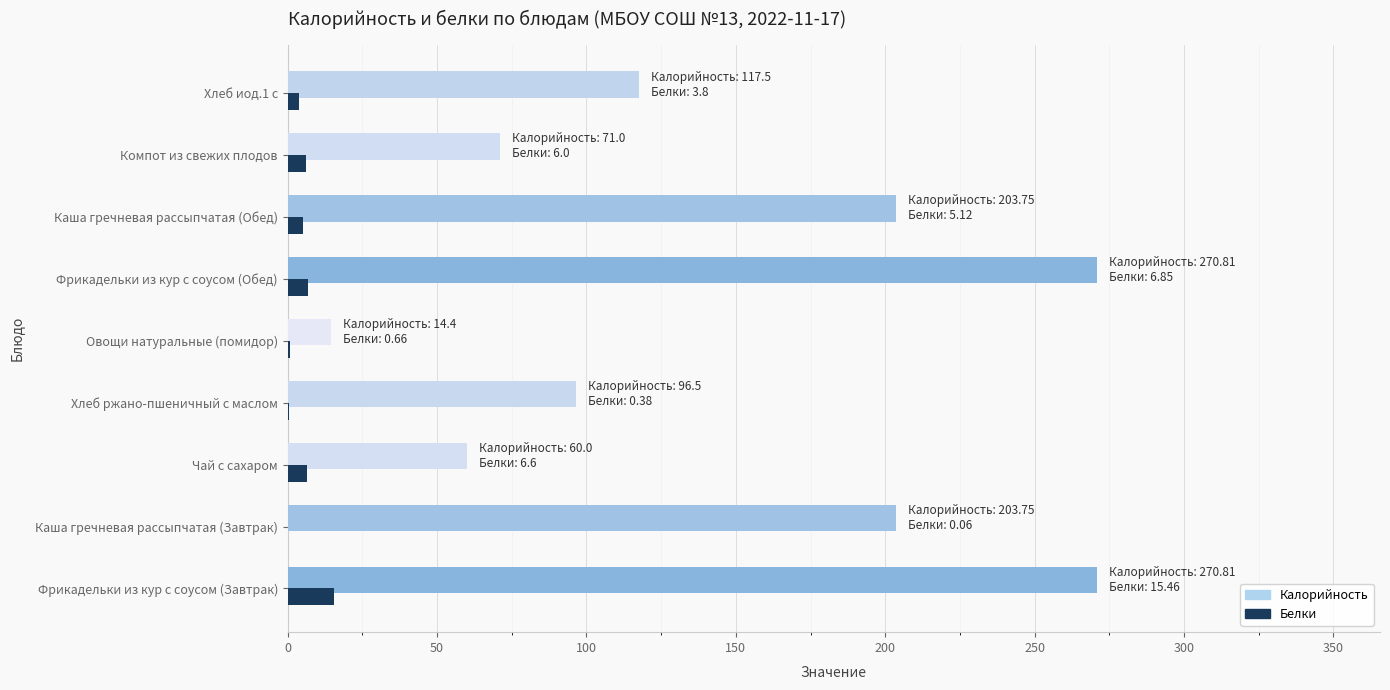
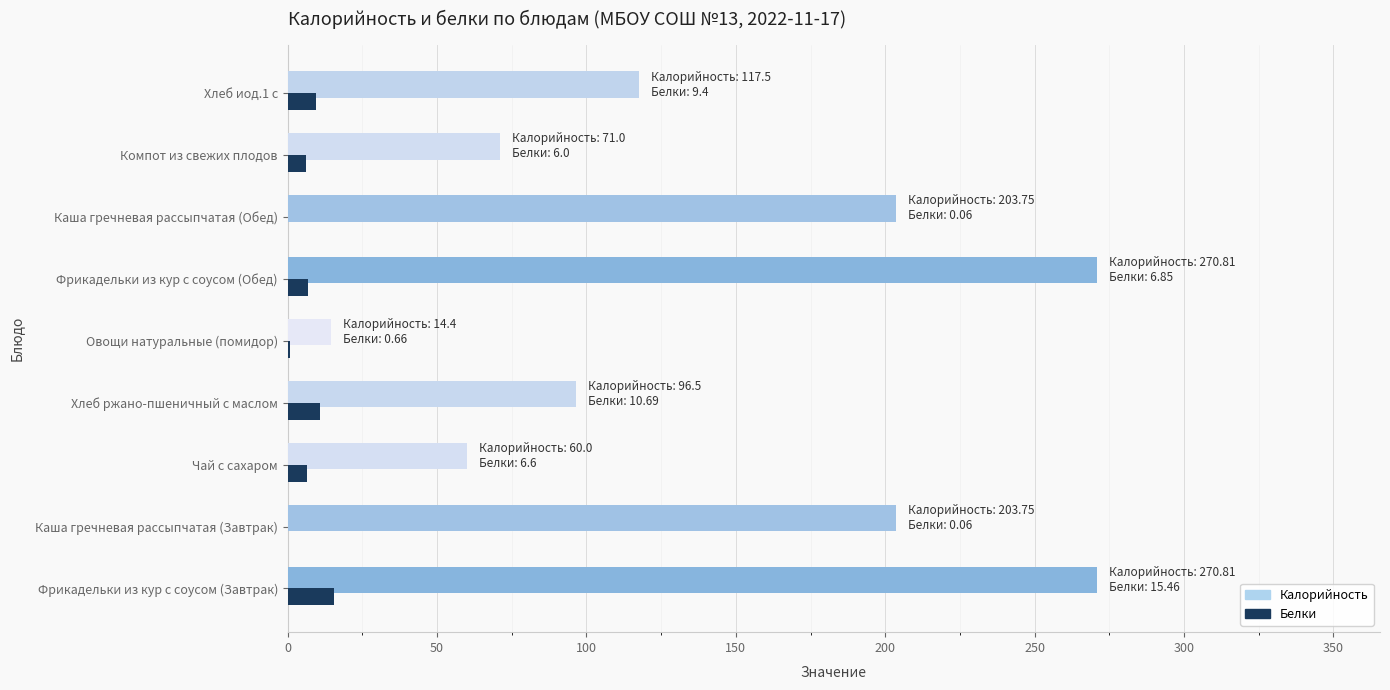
Белки, Хлеб иод.1 с: 3.8 -> 9.4
Белки, Каша гречневая рассыпчатая (Обед): 5.12 -> 0.06
Белки, Хлеб ржано-пшеничный с маслом: 0.38 -> 10.69
